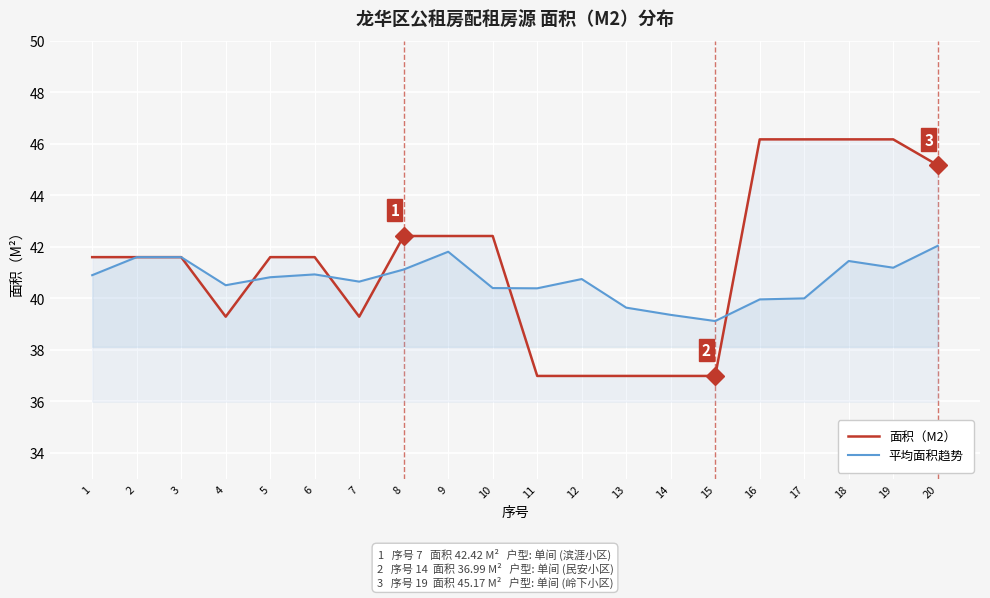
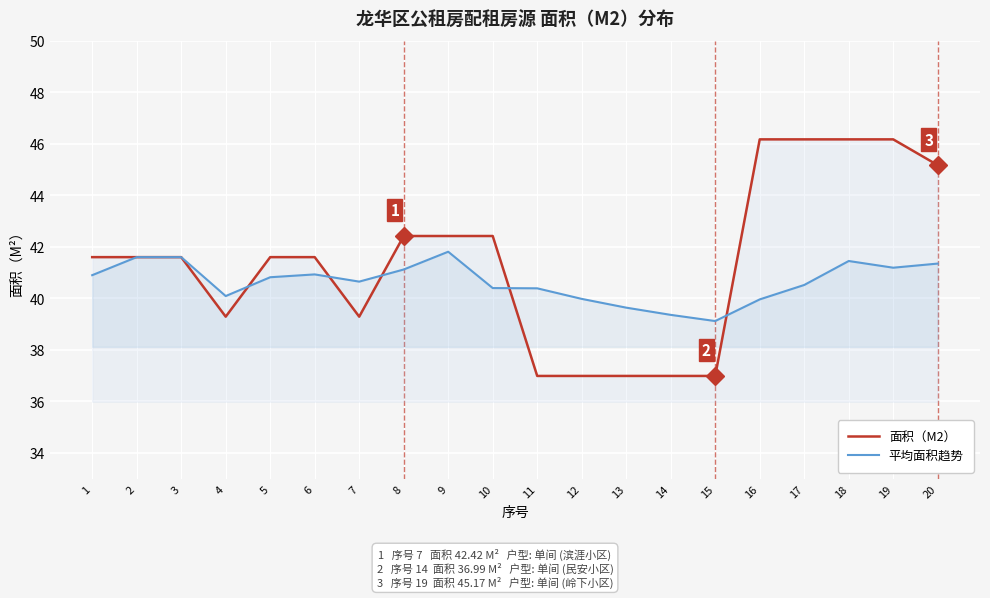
平均面积趋势, 4: 40.5 -> 40.1
平均面积趋势, 12: 40.8 -> 40.0
平均面积趋势, 17: 40.0 -> 40.5
平均面积趋势, 20: 42.0 -> 41.4
